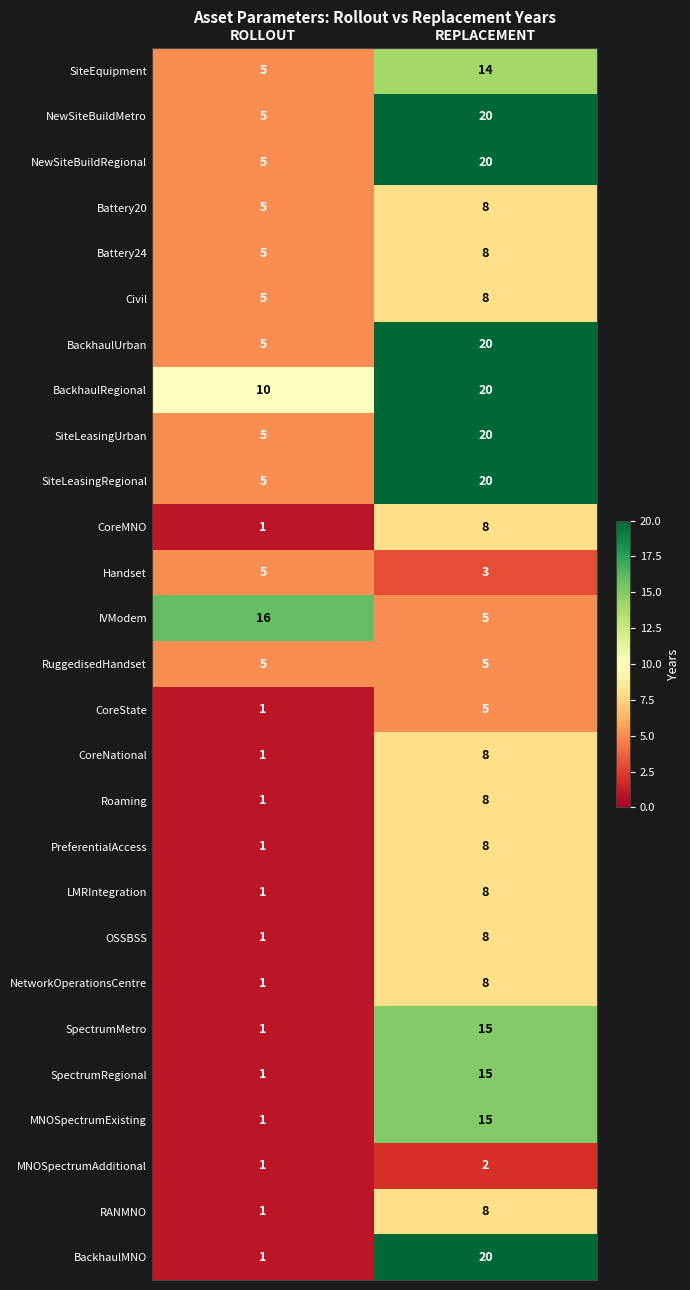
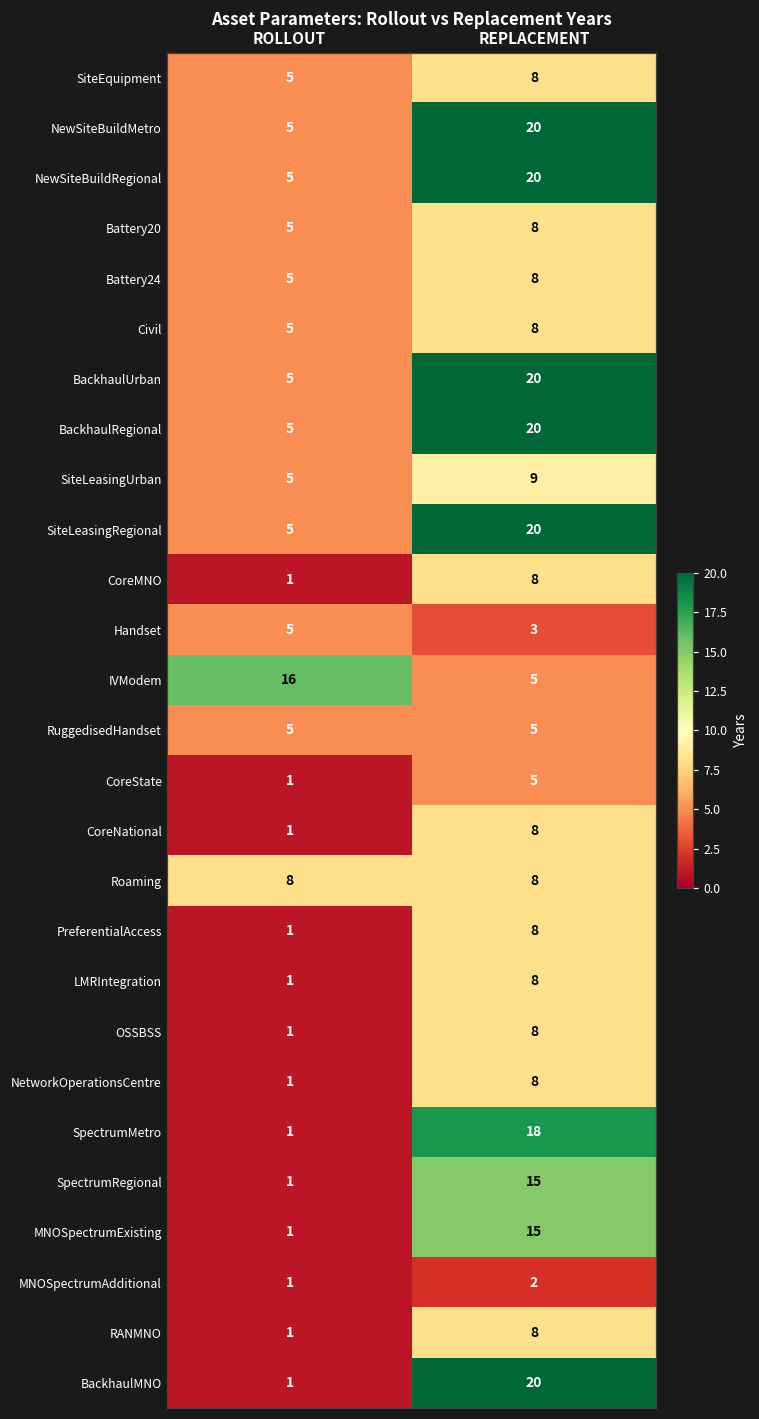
SiteEquipment, REPLACEMENT: 14 -> 8
BackhaulRegional, ROLLOUT: 10 -> 5
SiteLeasingUrban, REPLACEMENT: 20 -> 9
Roaming, ROLLOUT: 1 -> 8
SpectrumMetro, REPLACEMENT: 15 -> 18
